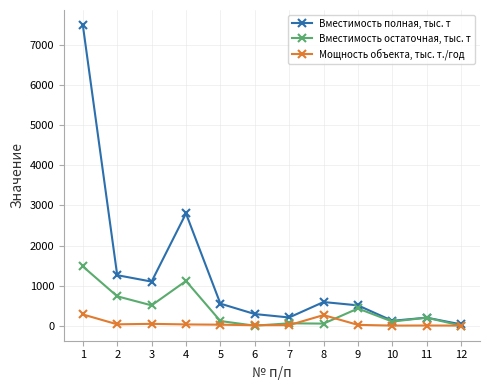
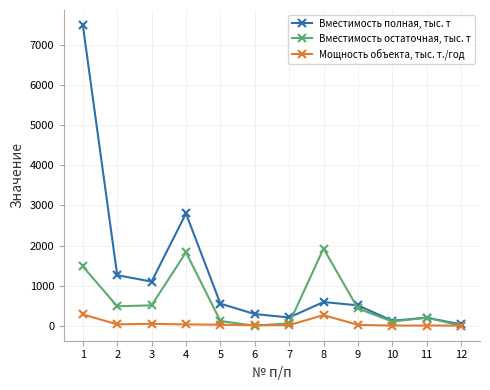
Вместимость остаточная, тыс. т, 2: 700 -> 500
Вместимость остаточная, тыс. т, 4: 1100 -> 1800
Вместимость остаточная, тыс. т, 8: 100 -> 1900
